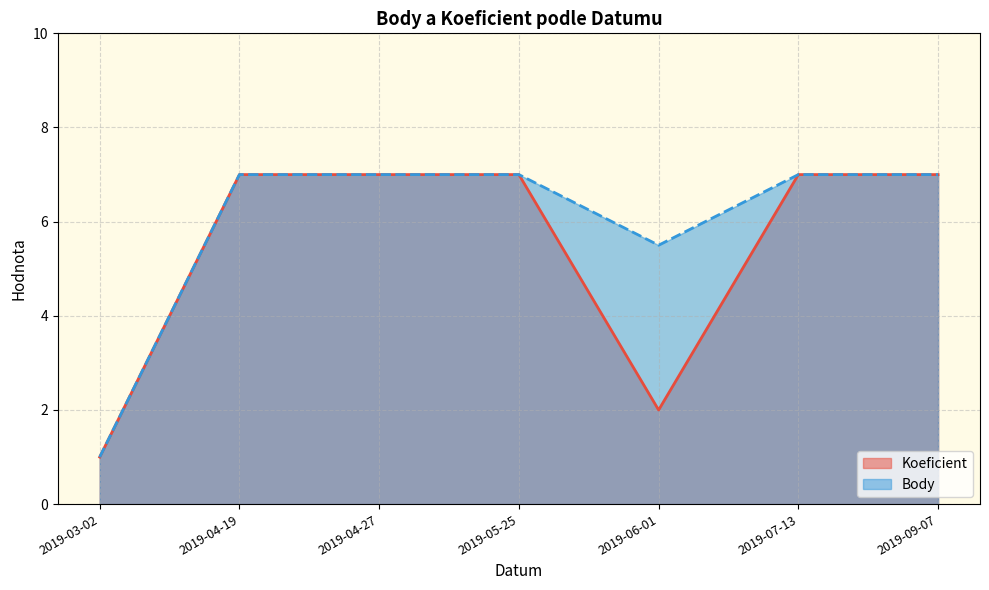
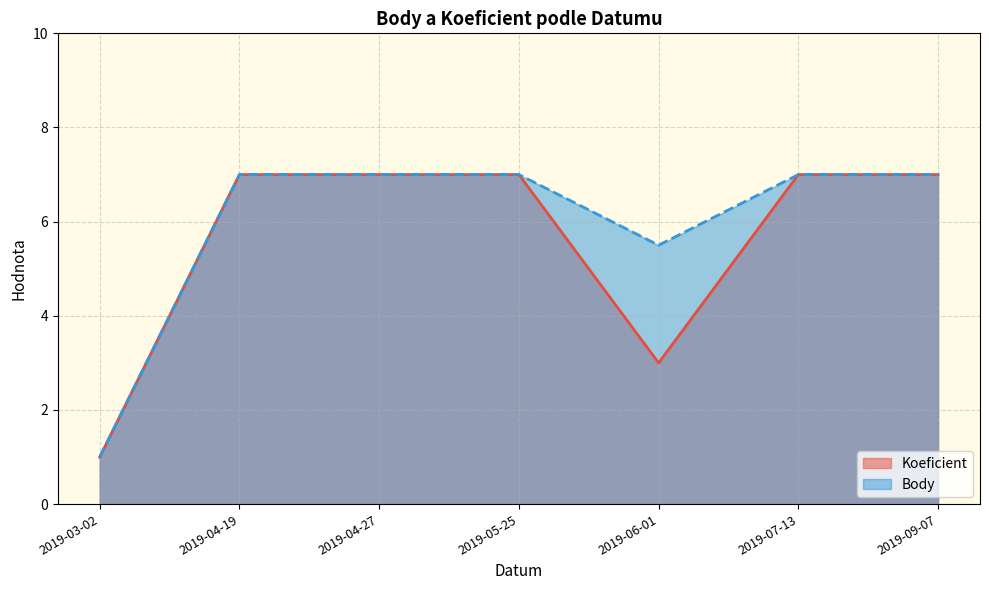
Koeficient, 2019-06-01: 2 -> 3
